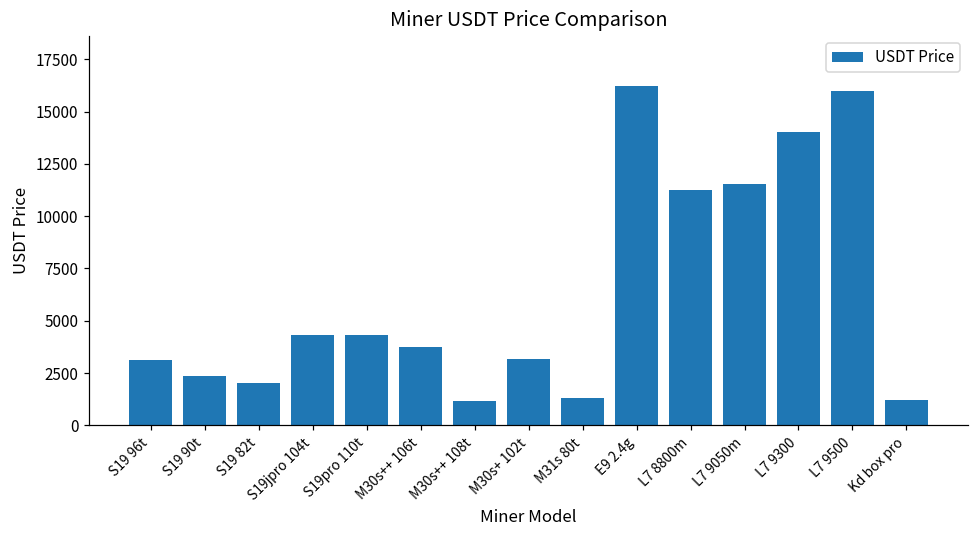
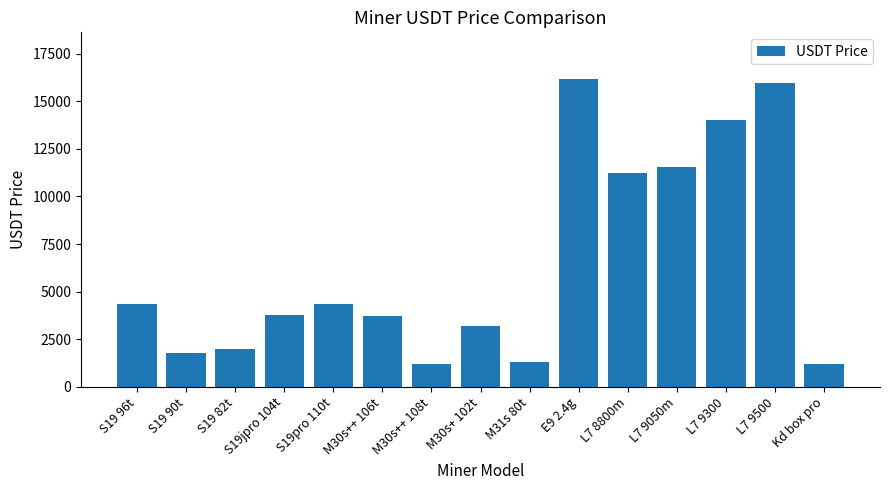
S19 96t: 3100 -> 4300
S19 90t: 2400 -> 1700
S19jpro 104t: 4300 -> 3800
